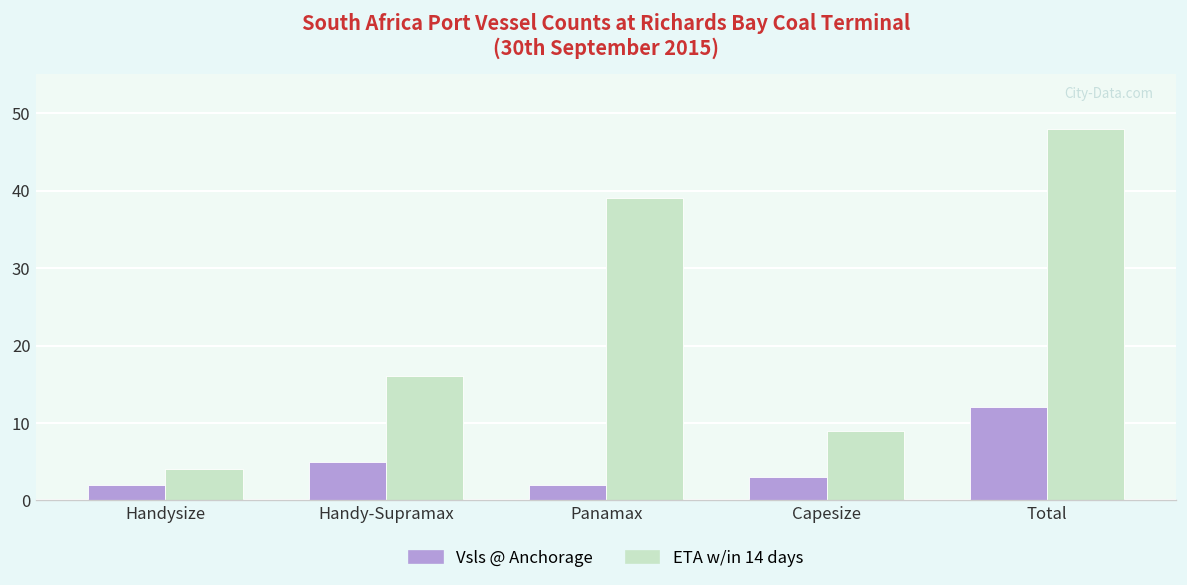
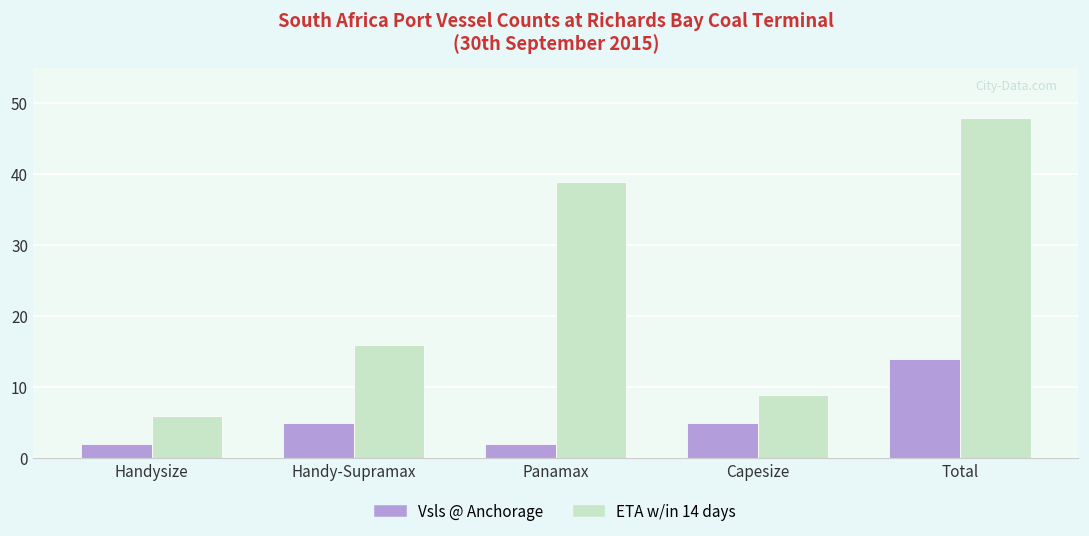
ETA w/in 14 days, Handysize: 4 -> 6
Vsls @ Anchorage, Capesize: 3 -> 5
Vsls @ Anchorage, Total: 12 -> 14
